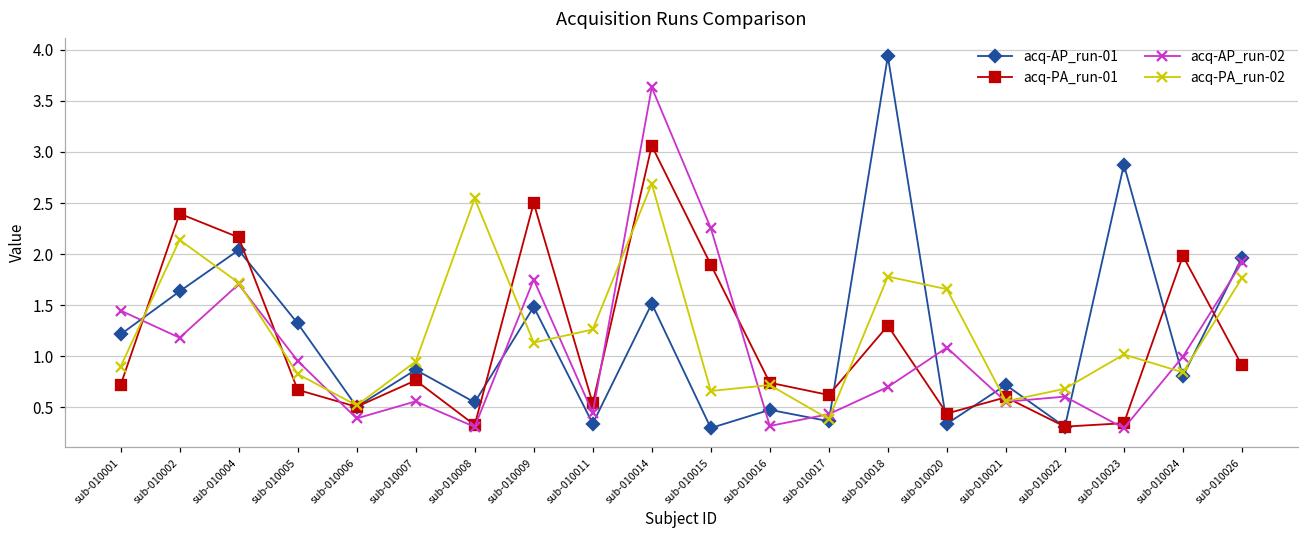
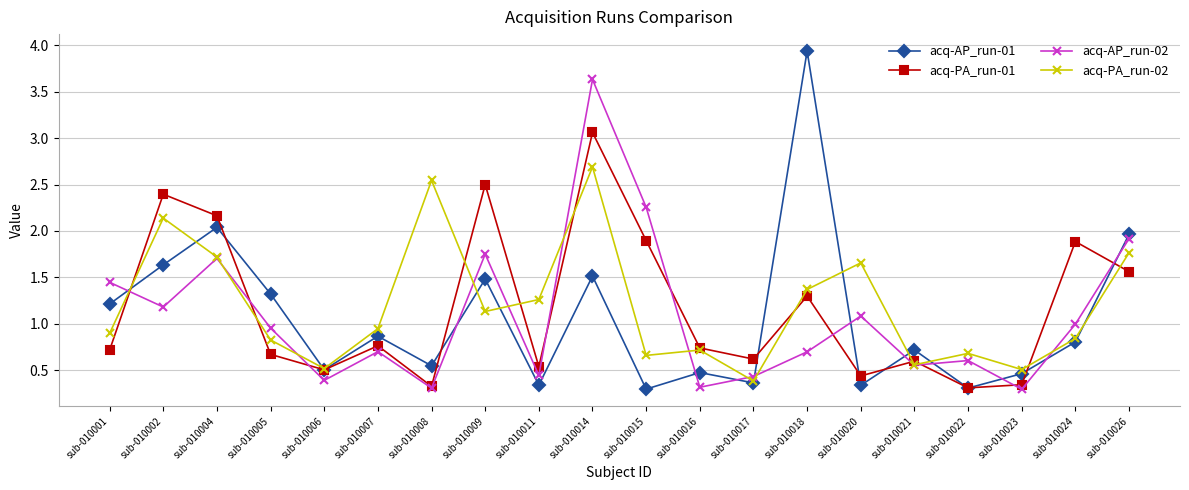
acq-AP_run-02, sub-010007: 0.6 -> 0.7
acq-PA_run-02, sub-010018: 1.8 -> 1.4
acq-AP_run-01, sub-010023: 2.9 -> 0.5
acq-PA_run-02, sub-010023: 1.0 -> 0.5
acq-PA_run-01, sub-010024: 2.0 -> 1.9
acq-PA_run-01, sub-010026: 0.9 -> 1.6
